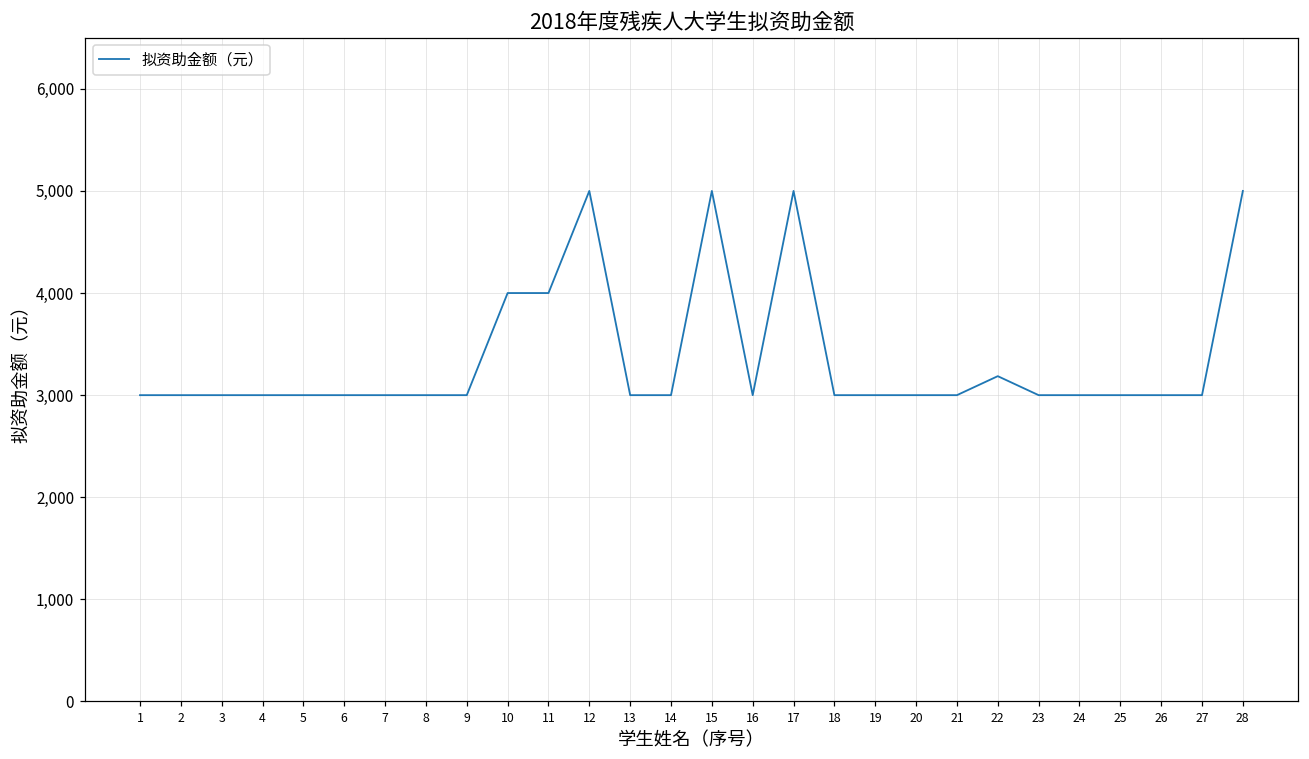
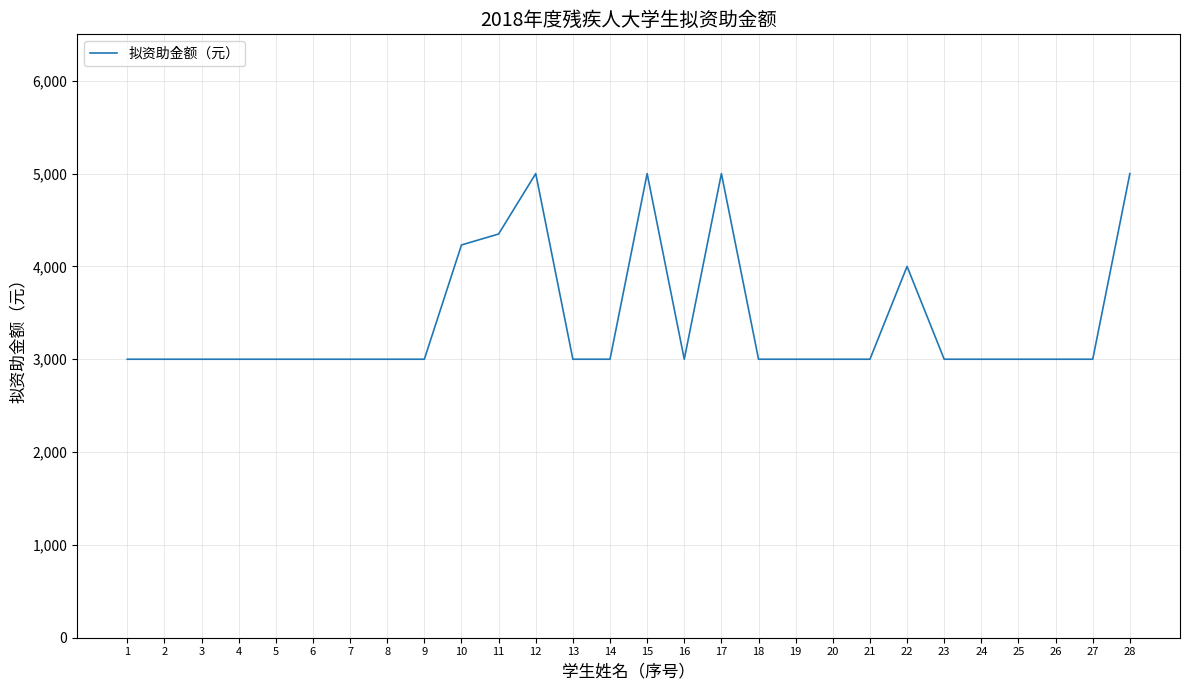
10: 4,000 -> 4,200
11: 4,000 -> 4,300
22: 3,200 -> 4,000
